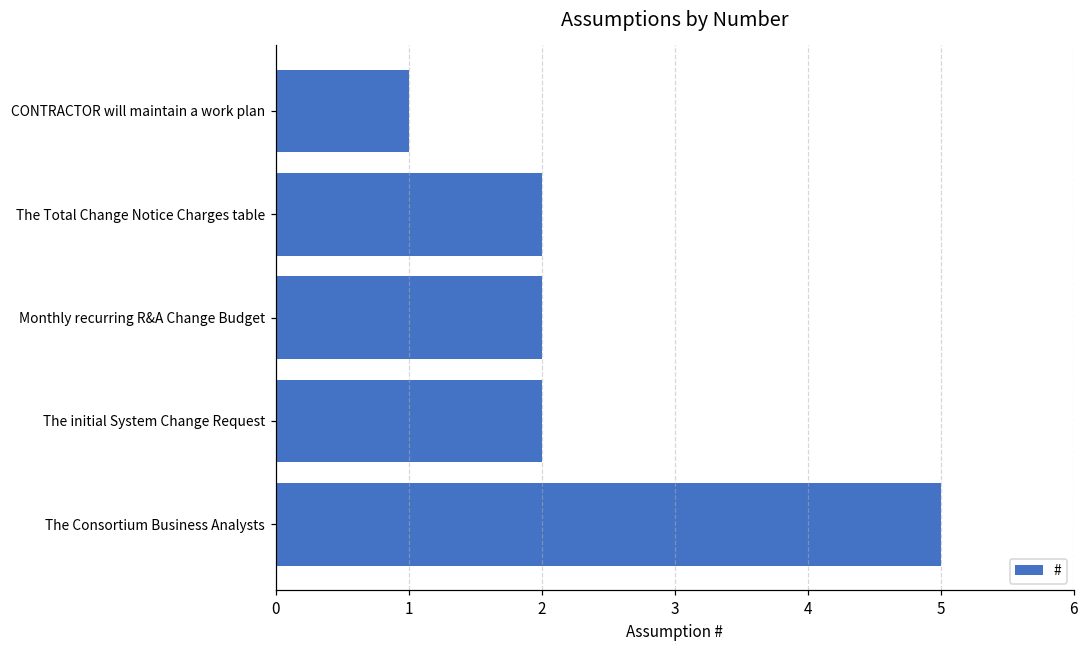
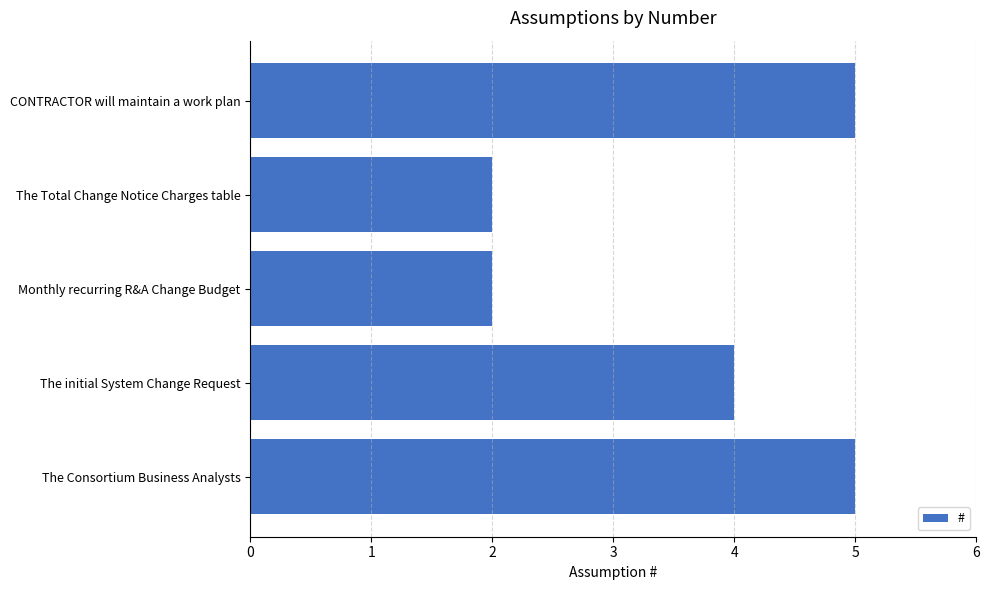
CONTRACTOR will maintain a work plan: 1 -> 5
The initial System Change Request: 2 -> 4
